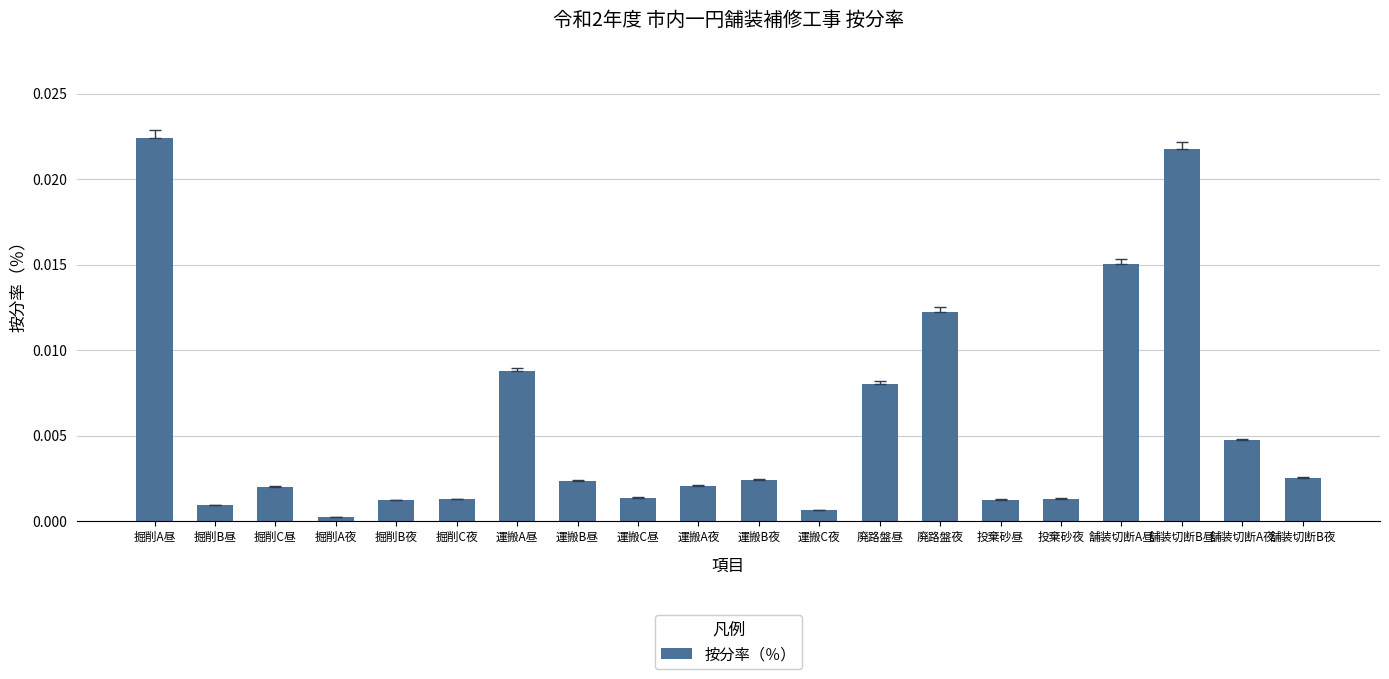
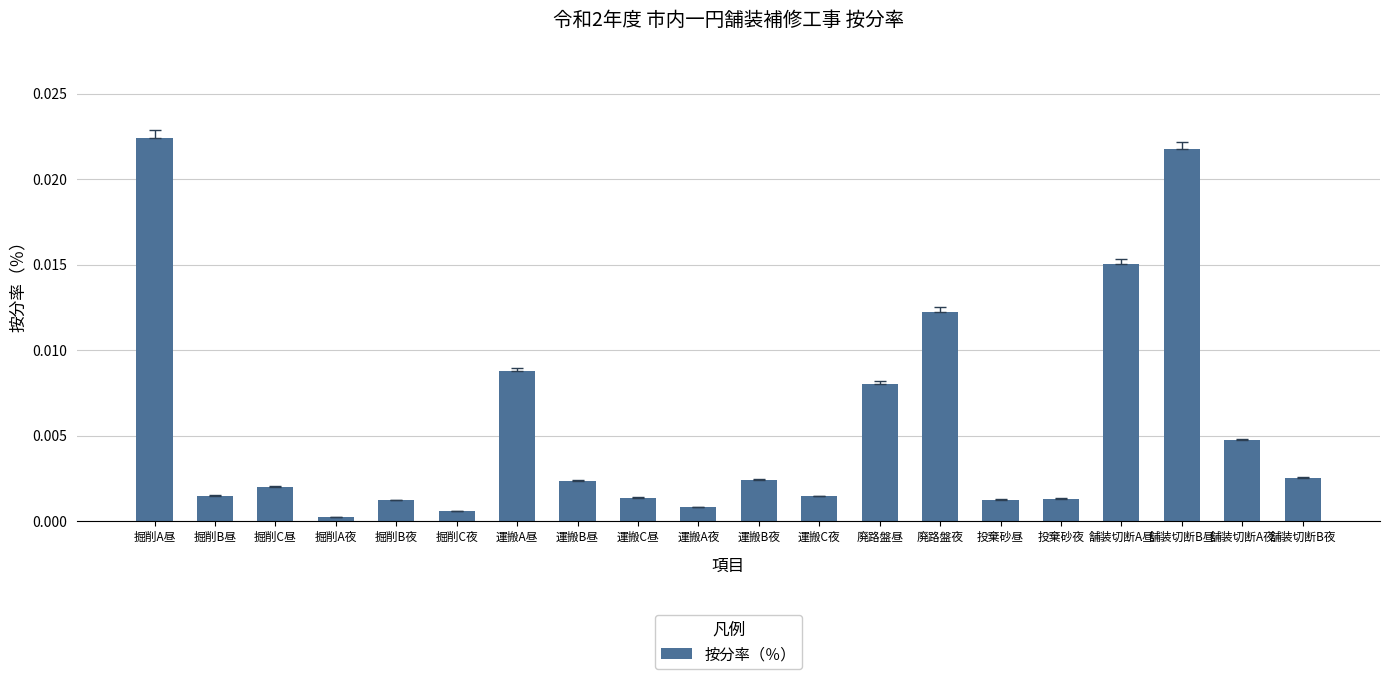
按分率（％）, 掘削B昼: 0.0010 -> 0.0015
按分率（％）, 掘削C夜: 0.0013 -> 0.0006
按分率（％）, 運搬A夜: 0.0021 -> 0.0008
按分率（％）, 運搬C夜: 0.0007 -> 0.0015
